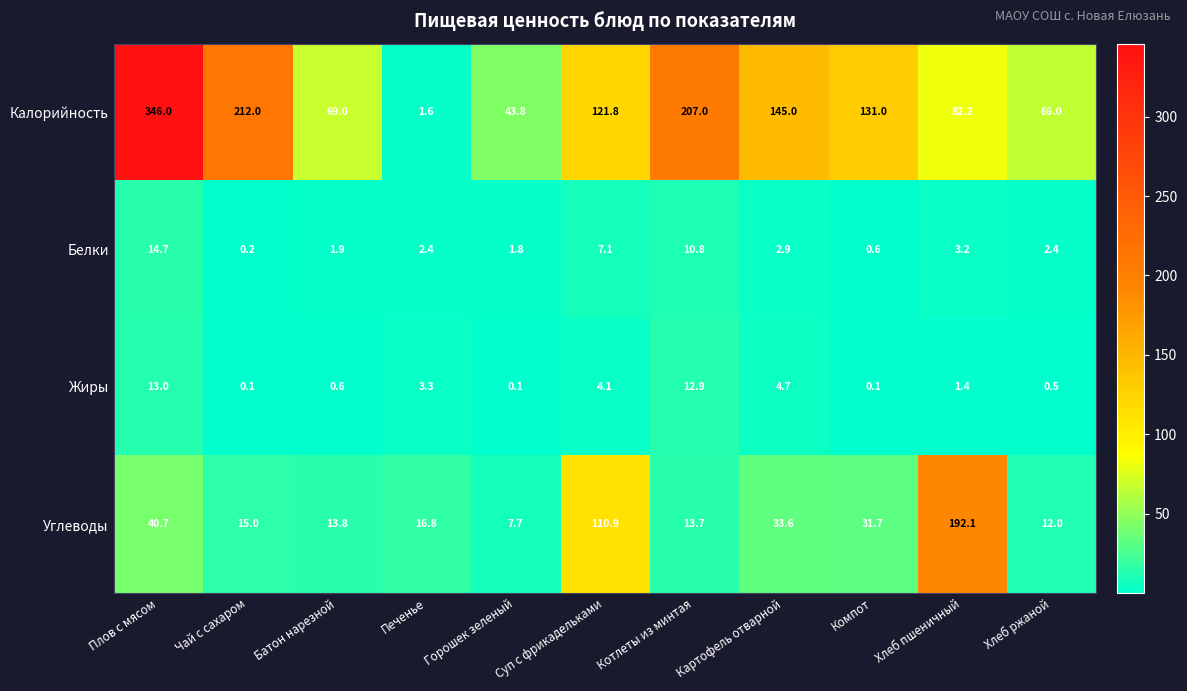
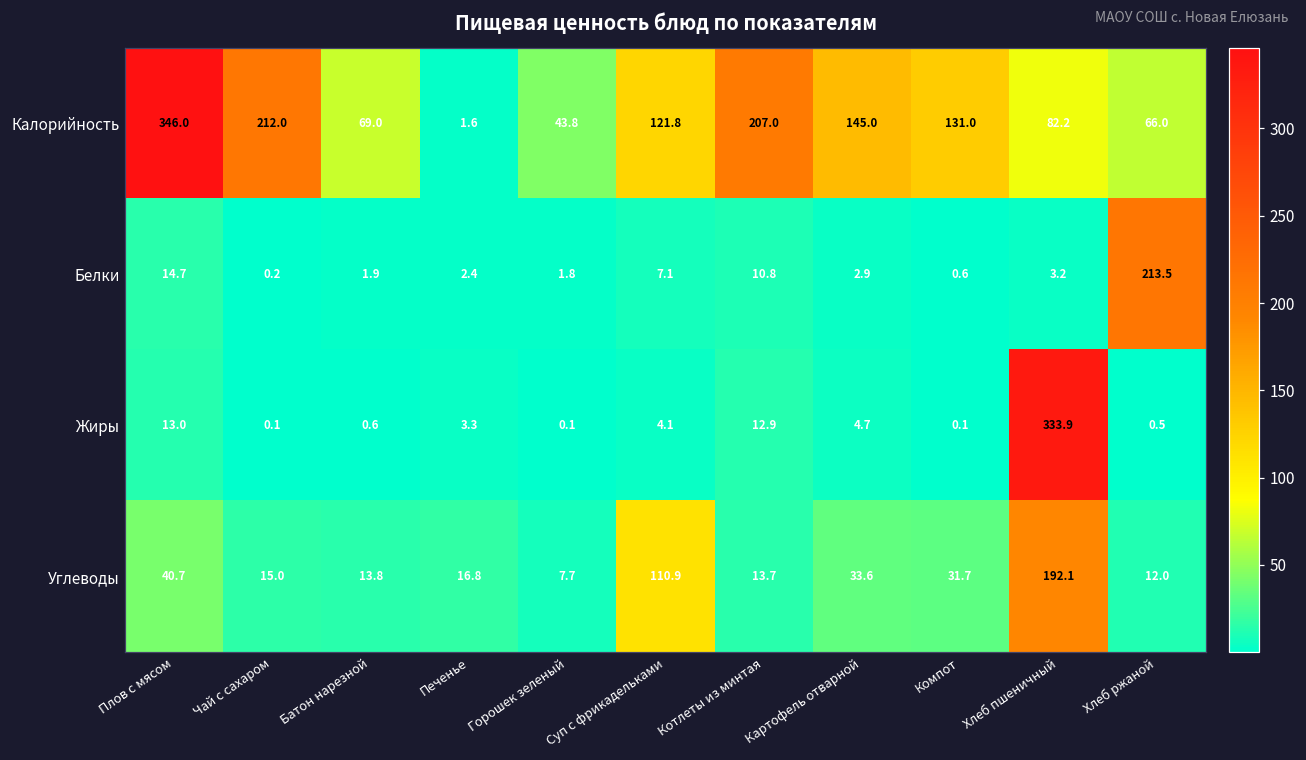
Белки, Хлеб ржаной: 2.4 -> 213.5
Жиры, Хлеб пшеничный: 1.4 -> 333.9
